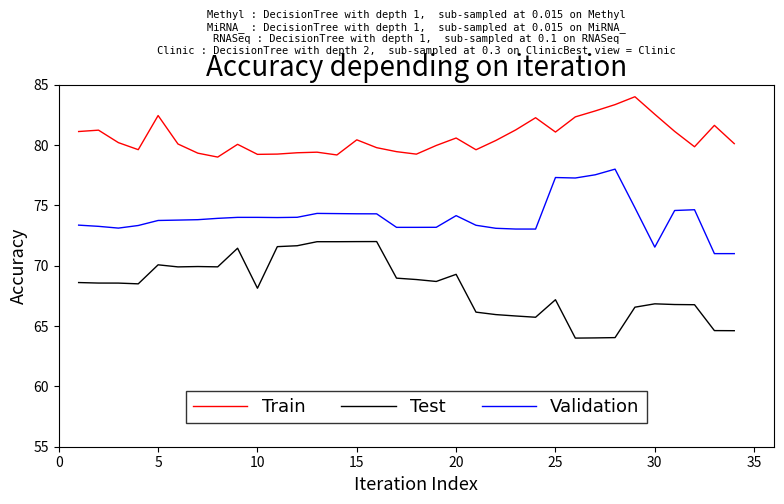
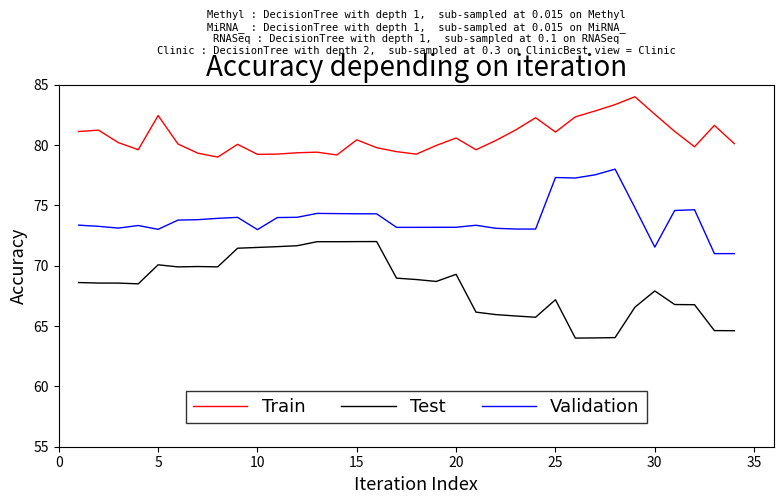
Validation, 5: 73.7 -> 73.0
Test, 10: 68.1 -> 71.5
Validation, 10: 74.0 -> 73.0
Validation, 20: 74.1 -> 73.2
Test, 30: 66.8 -> 67.9
